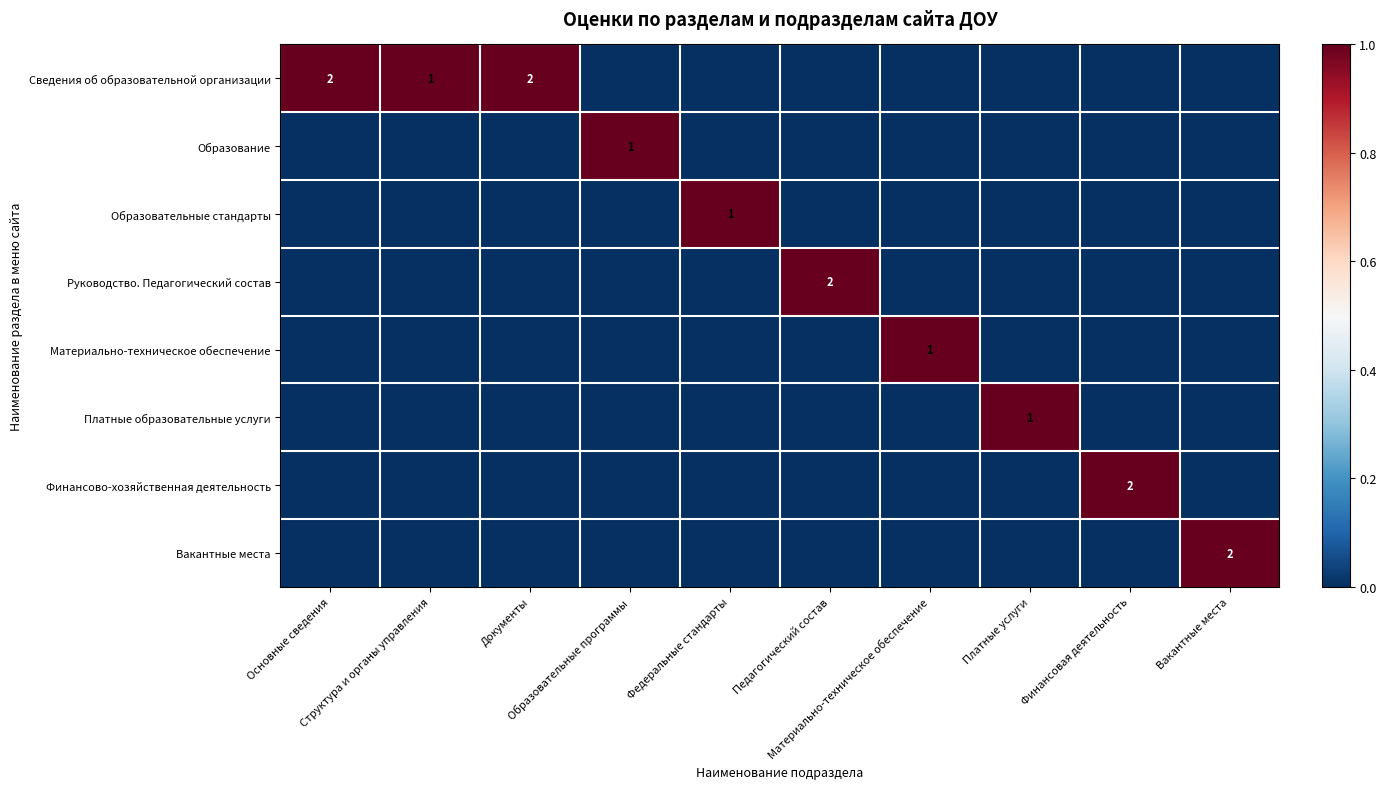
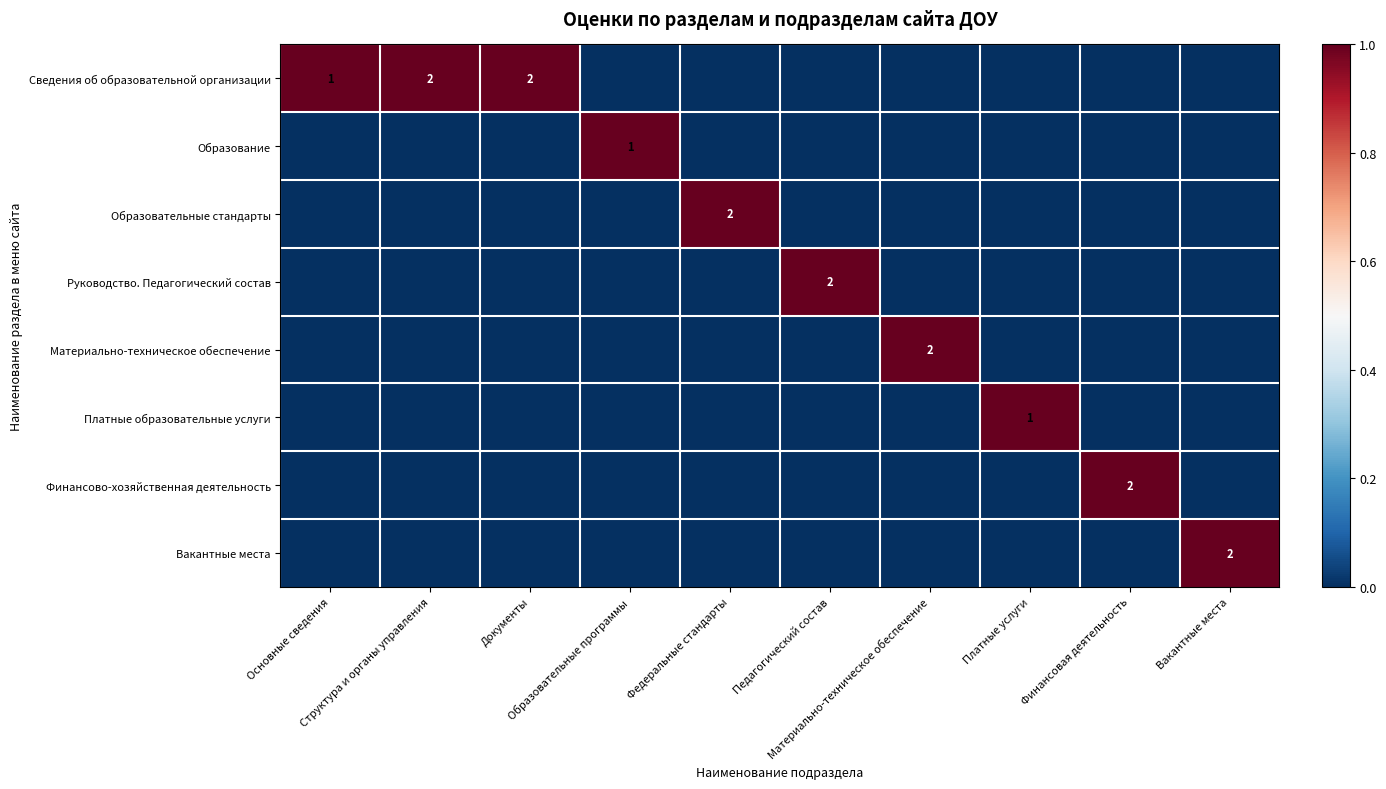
Сведения об образовательной организации, Основные сведения: 2 -> 1
Сведения об образовательной организации, Структура и органы управления: 1 -> 2
Образовательные стандарты, Федеральные стандарты: 1 -> 2
Материально-техническое обеспечение, Материально-техническое обеспечение: 1 -> 2
